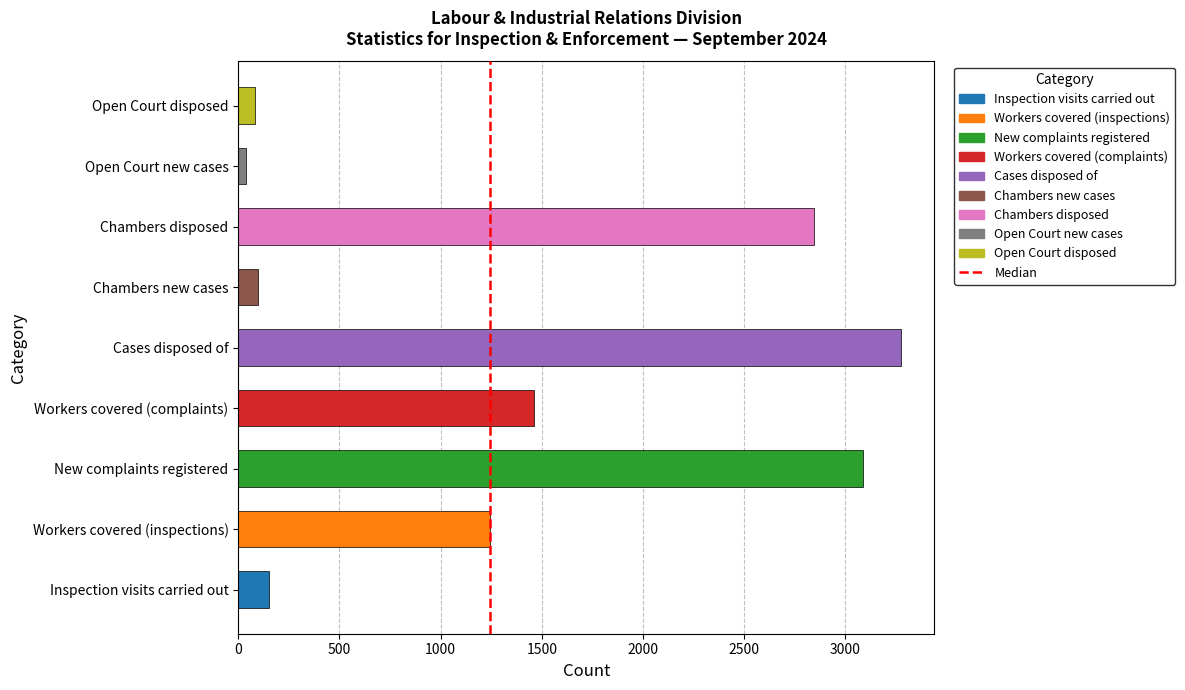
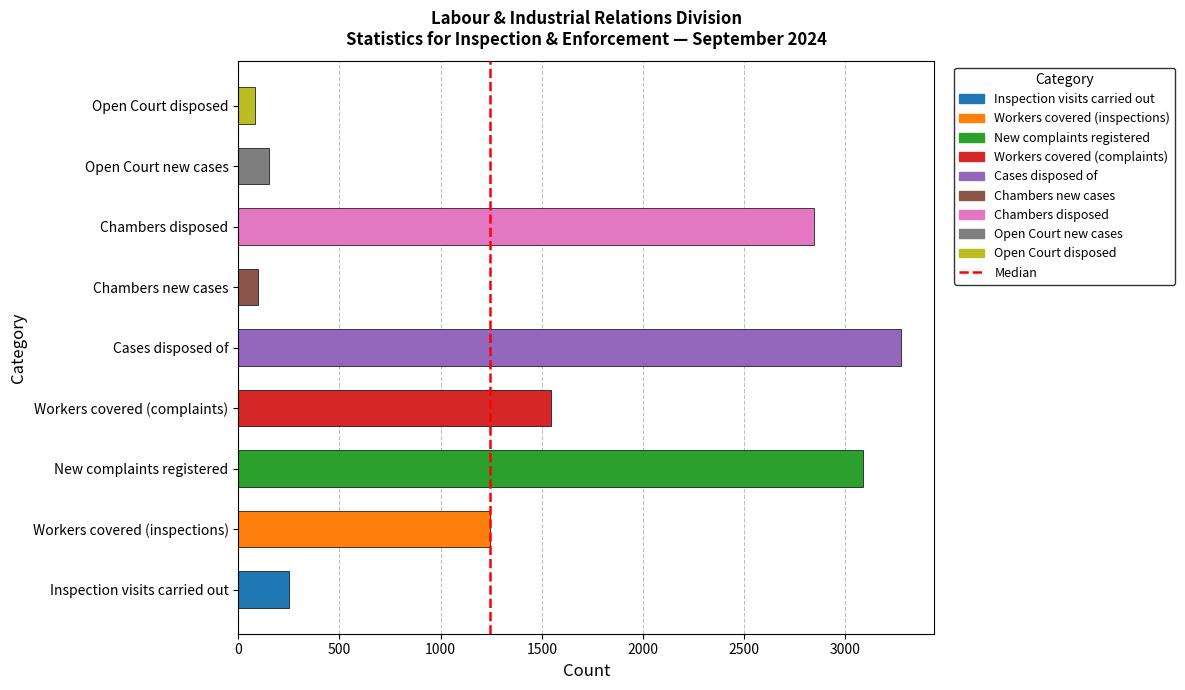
Open Court new cases: 40 -> 150
Workers covered (complaints): 1460 -> 1540
Inspection visits carried out: 150 -> 250
